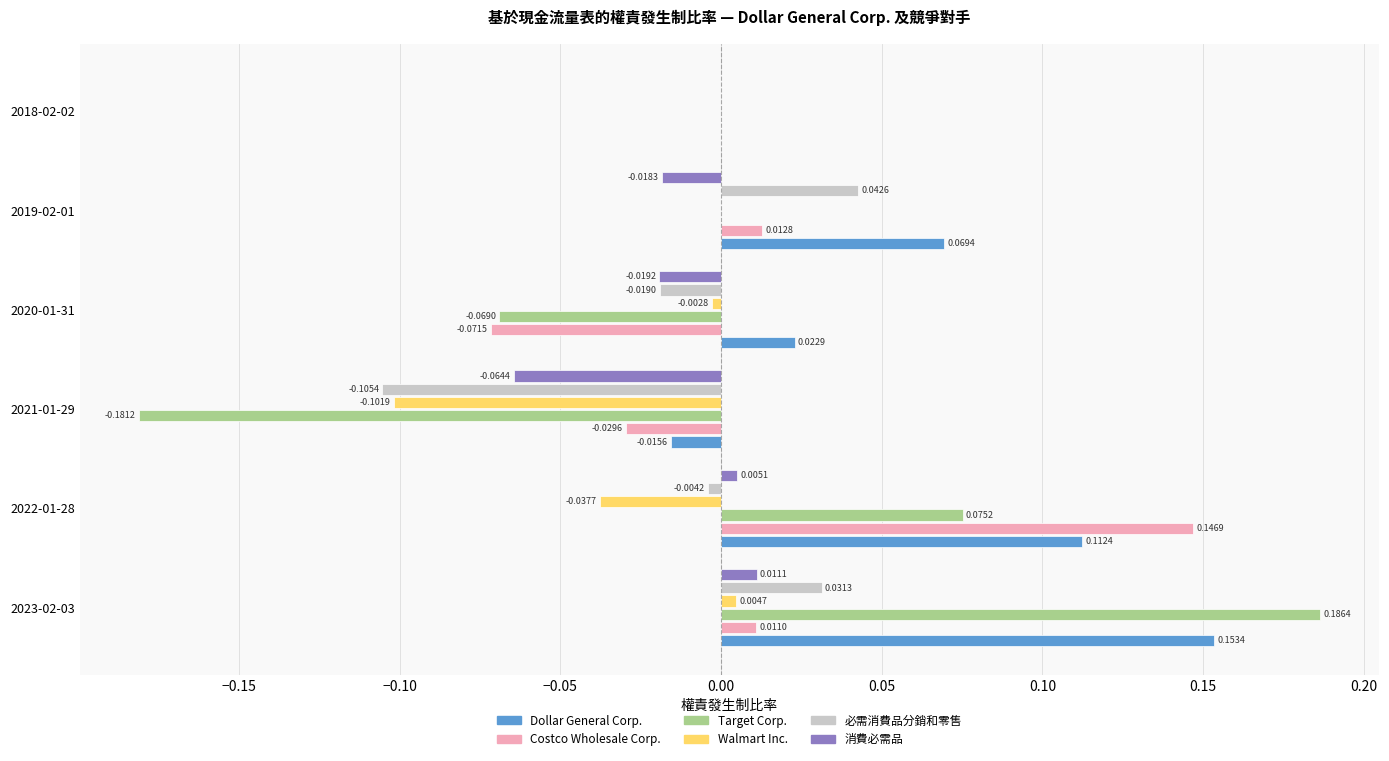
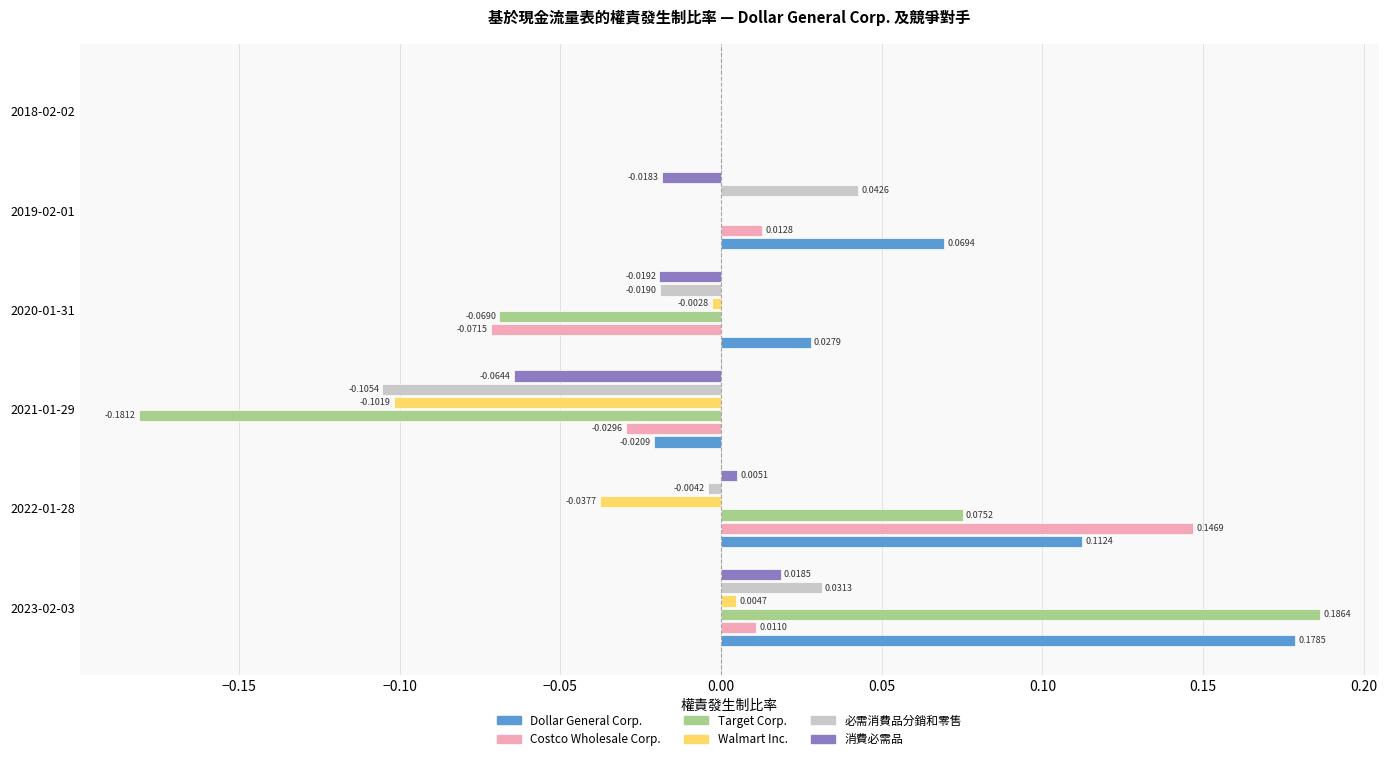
Dollar General Corp., 2020-01-31: 0.0229 -> 0.0279
Dollar General Corp., 2021-01-29: -0.0156 -> -0.0209
消費必需品, 2023-02-03: 0.0111 -> 0.0185
Dollar General Corp., 2023-02-03: 0.1534 -> 0.1785
